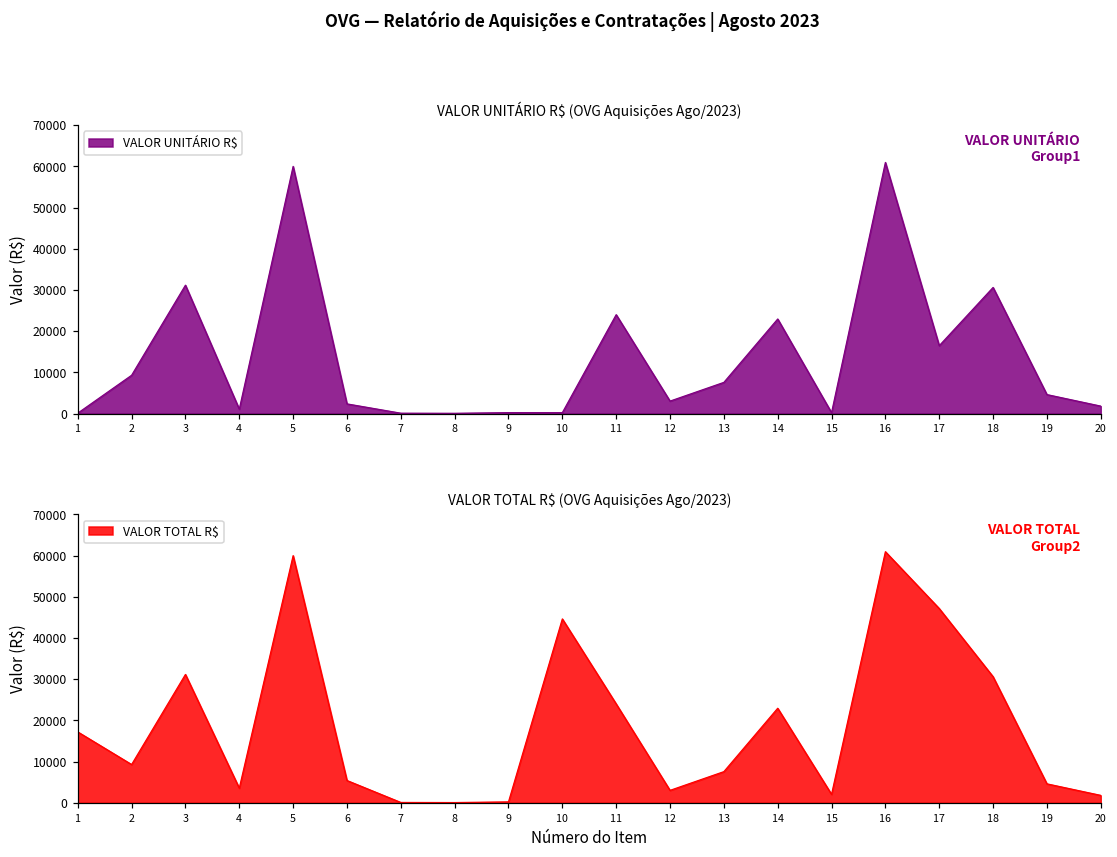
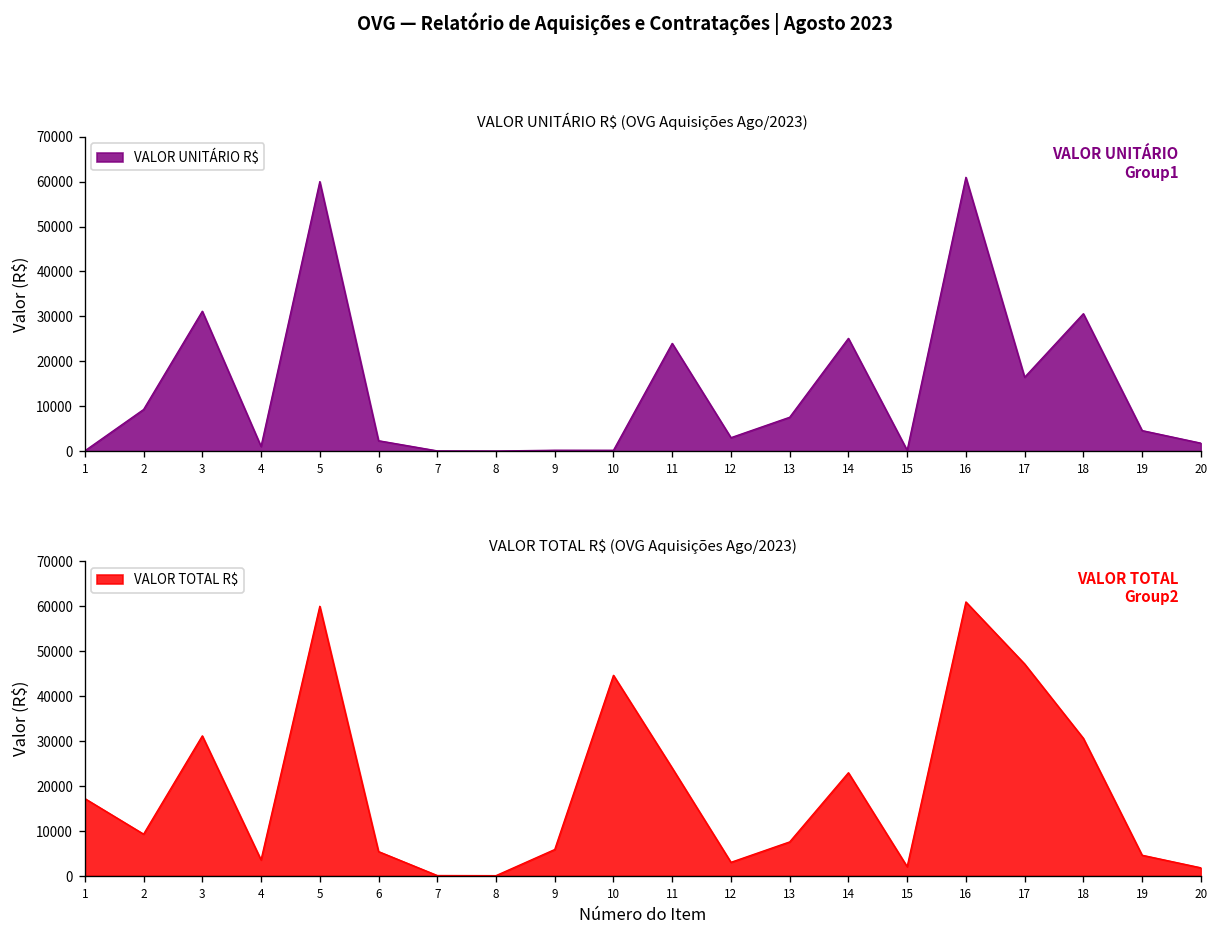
VALOR UNITÁRIO R$ (OVG Aquisições Ago/2023), 14: 23000 -> 25000
VALOR TOTAL R$ (OVG Aquisições Ago/2023), 9: 0 -> 6000
